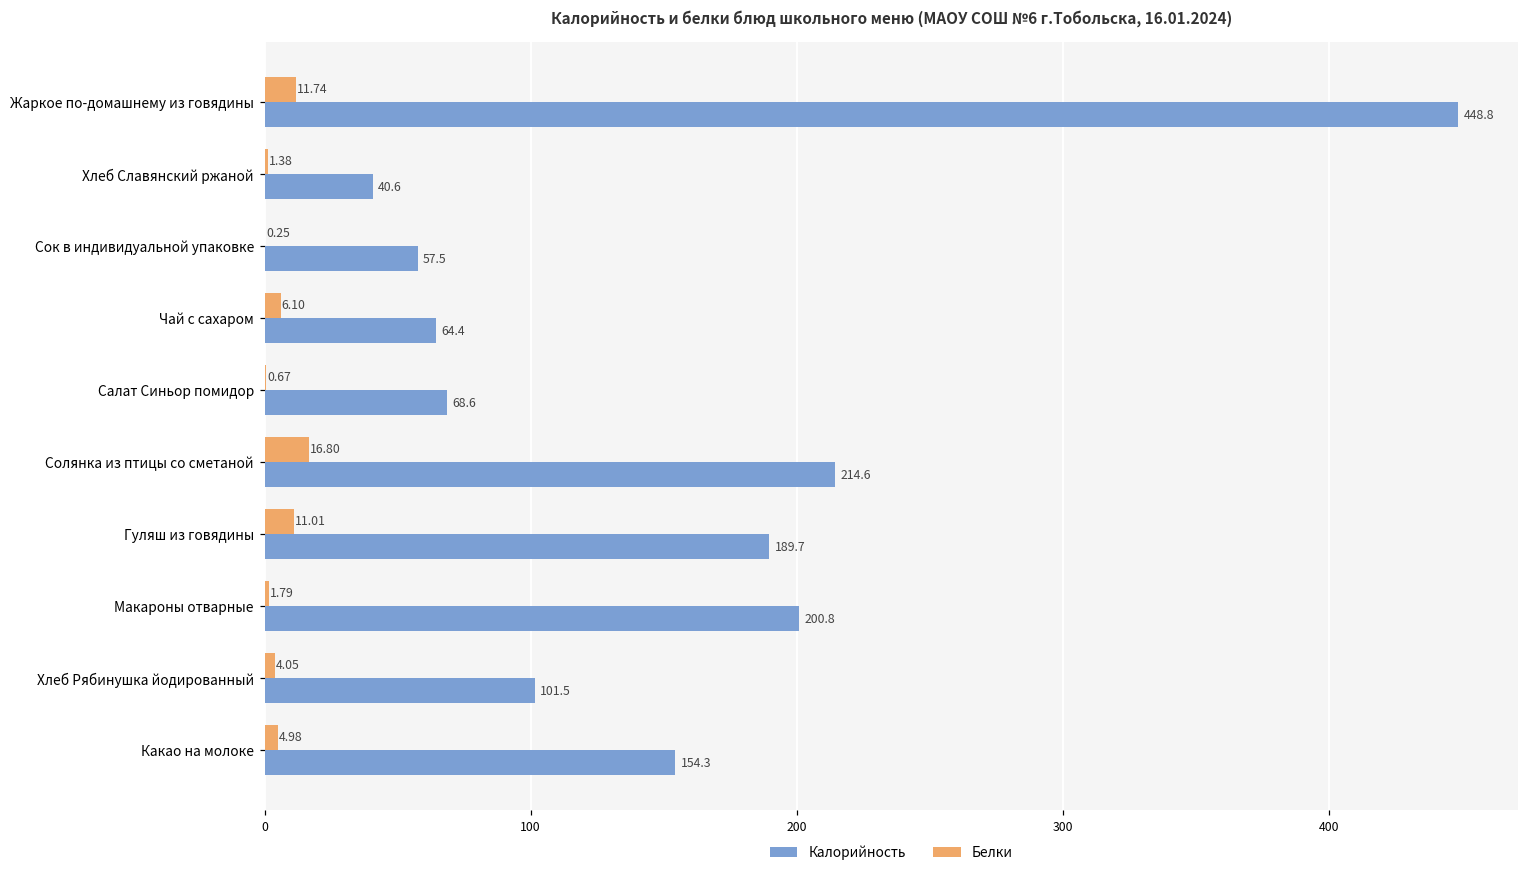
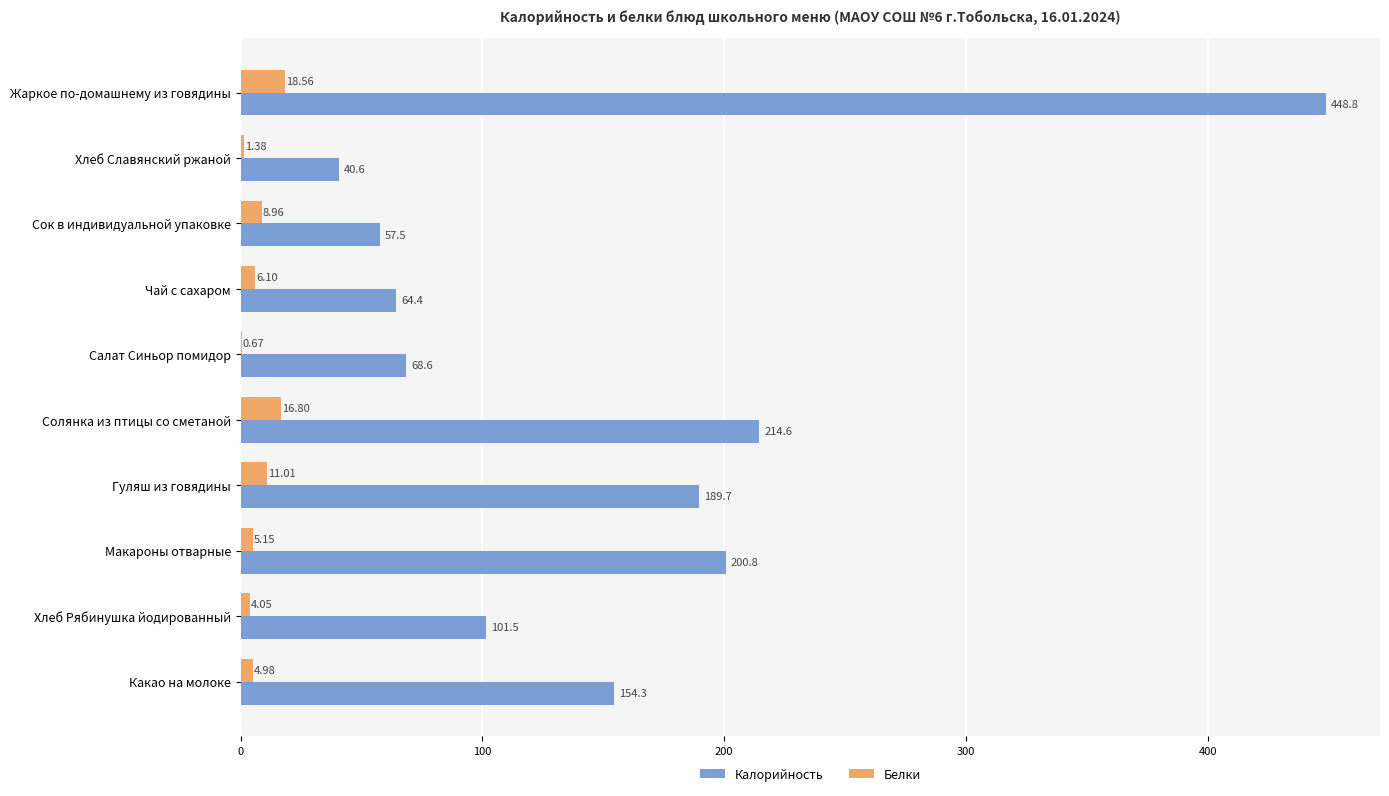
Белки, Жаркое по-домашнему из говядины: 11.74 -> 18.56
Белки, Сок в индивидуальной упаковке: 0.25 -> 8.96
Белки, Макароны отварные: 1.79 -> 5.15
